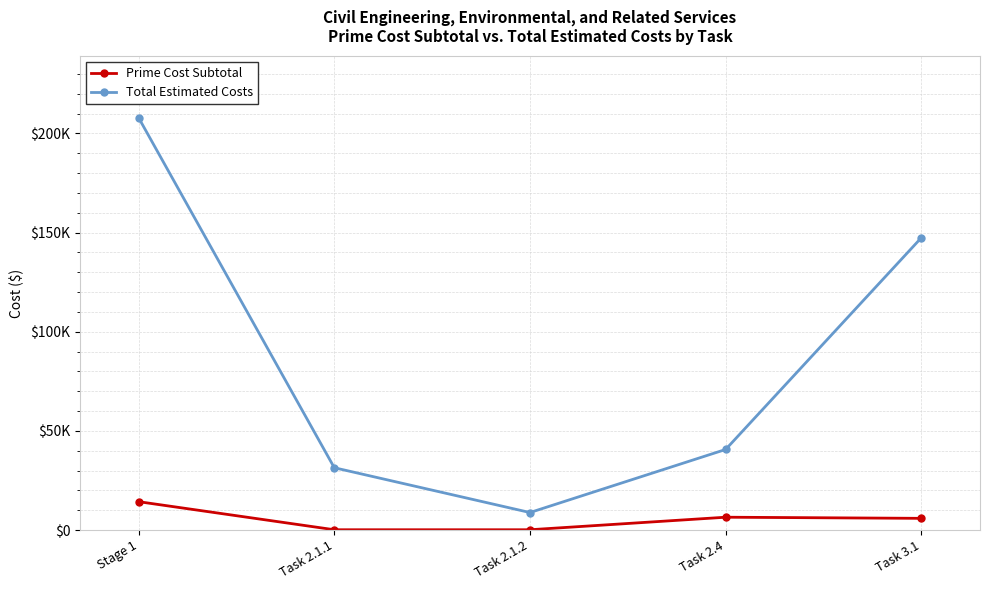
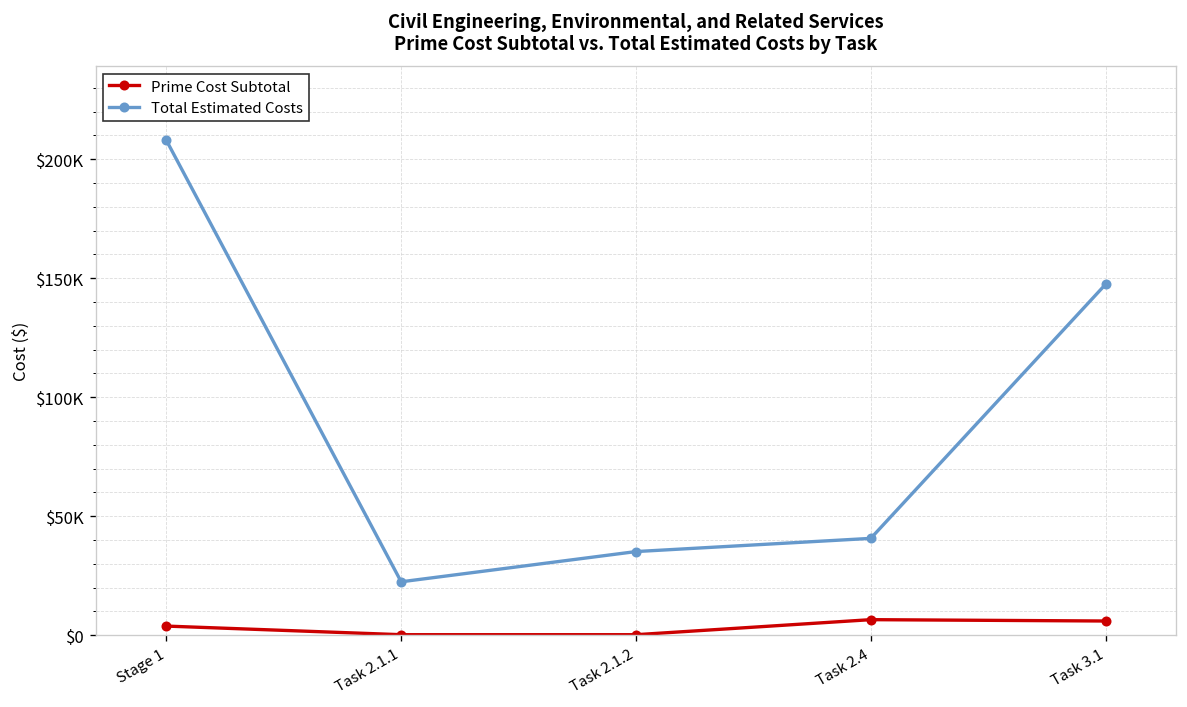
Prime Cost Subtotal, Stage 1: $14000 -> $4000
Total Estimated Costs, Task 2.1.1: $31000 -> $22000
Total Estimated Costs, Task 2.1.2: $9000 -> $35000
